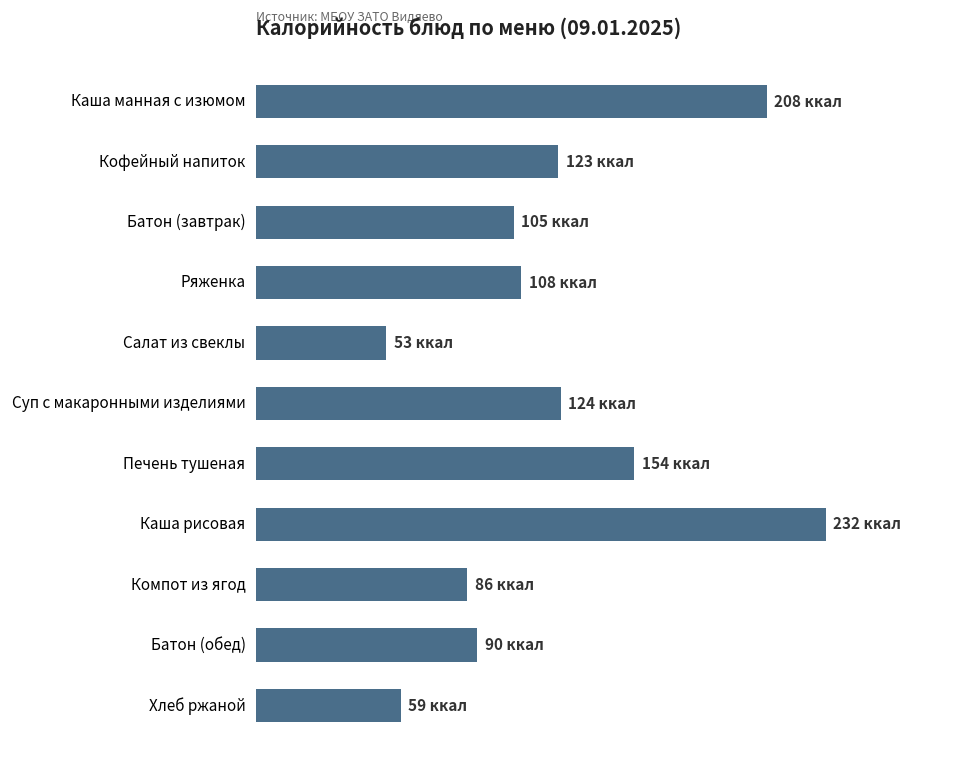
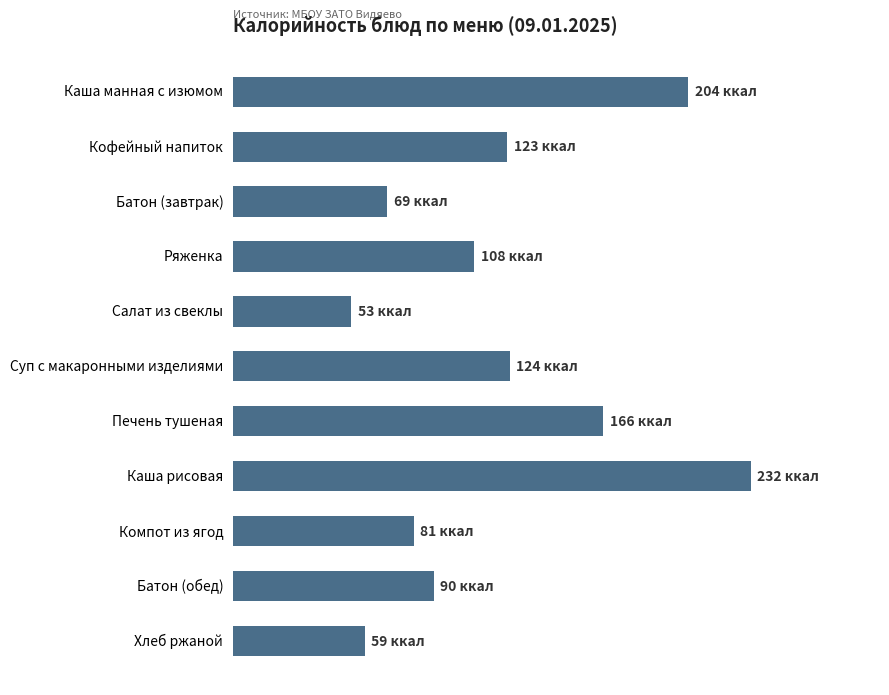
Каша манная с изюмом: 208 -> 204
Батон (завтрак): 105 -> 69
Печень тушеная: 154 -> 166
Компот из ягод: 86 -> 81
